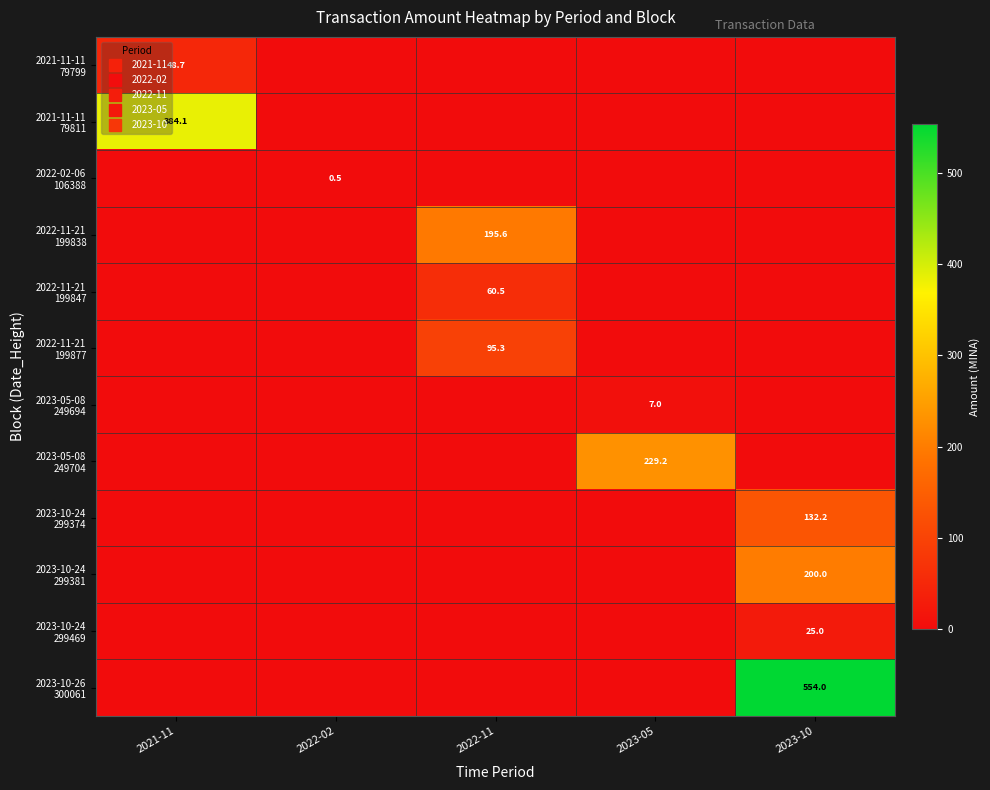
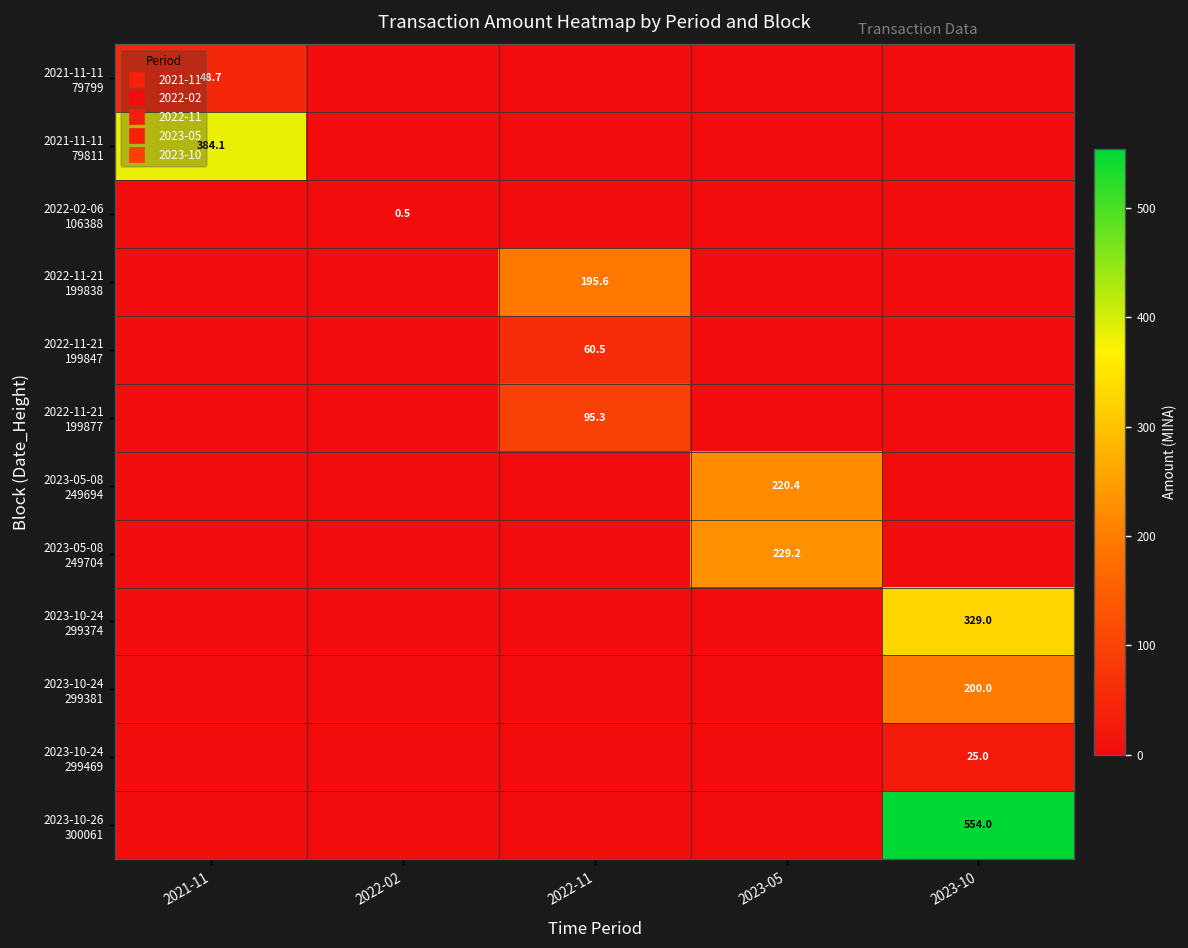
2023-05-08 249694, 2023-05: 7.0 -> 220.4
2023-10-24 299374, 2023-10: 132.2 -> 329.0
